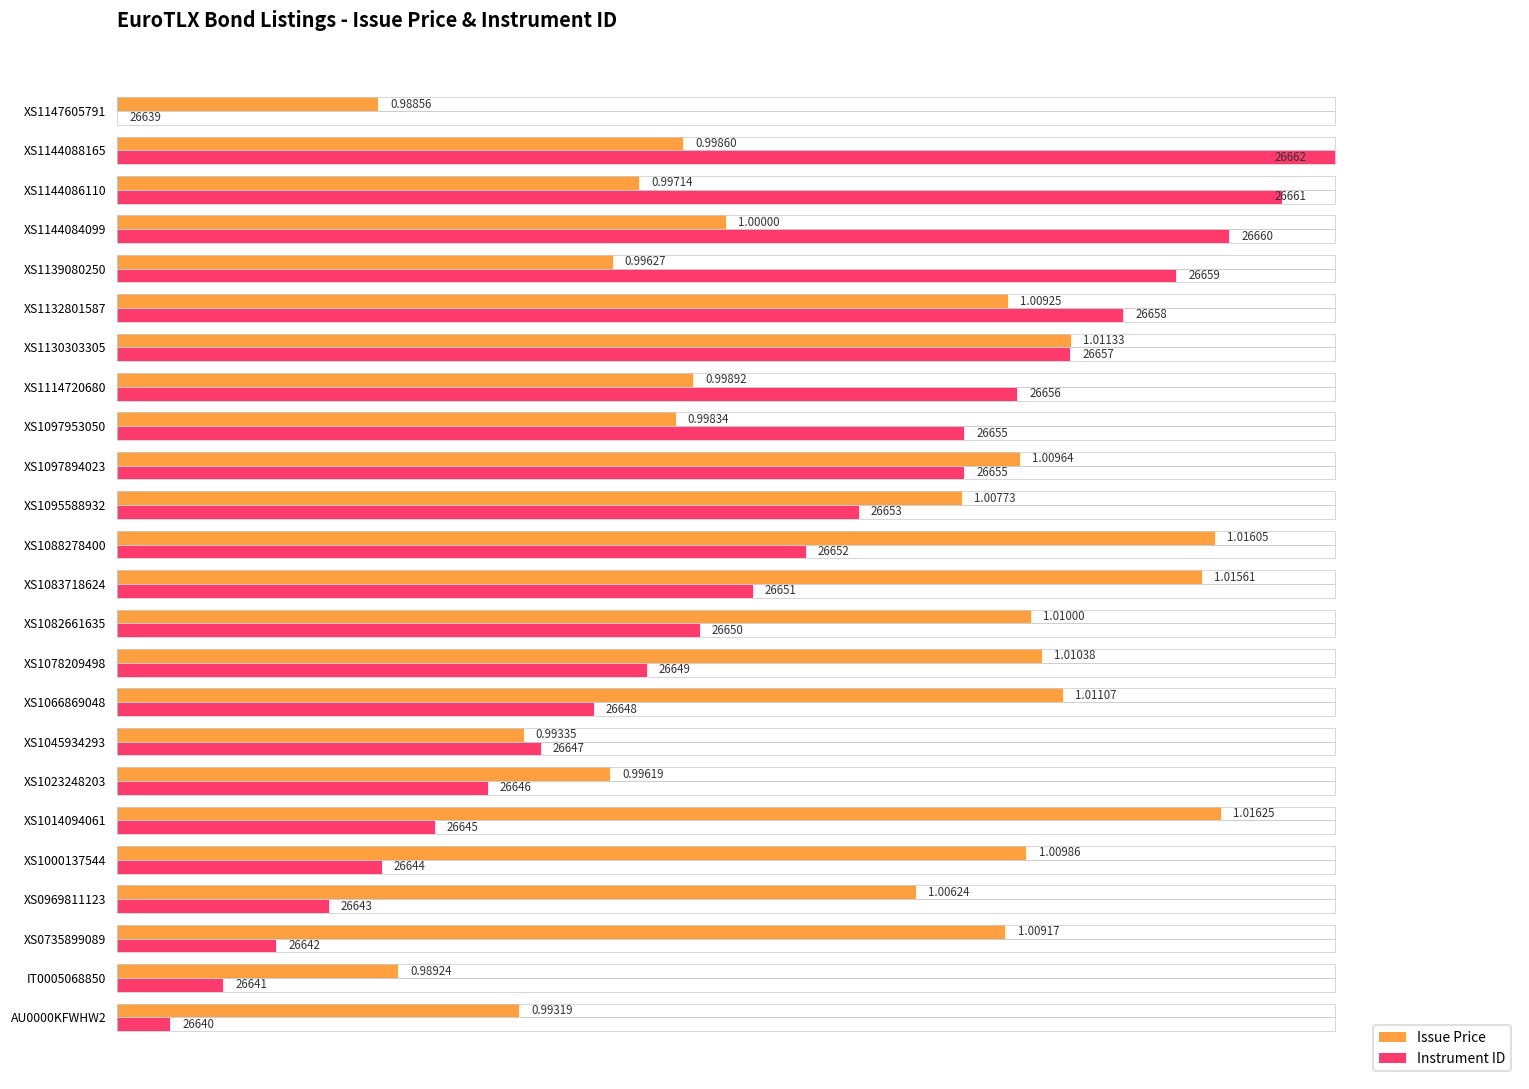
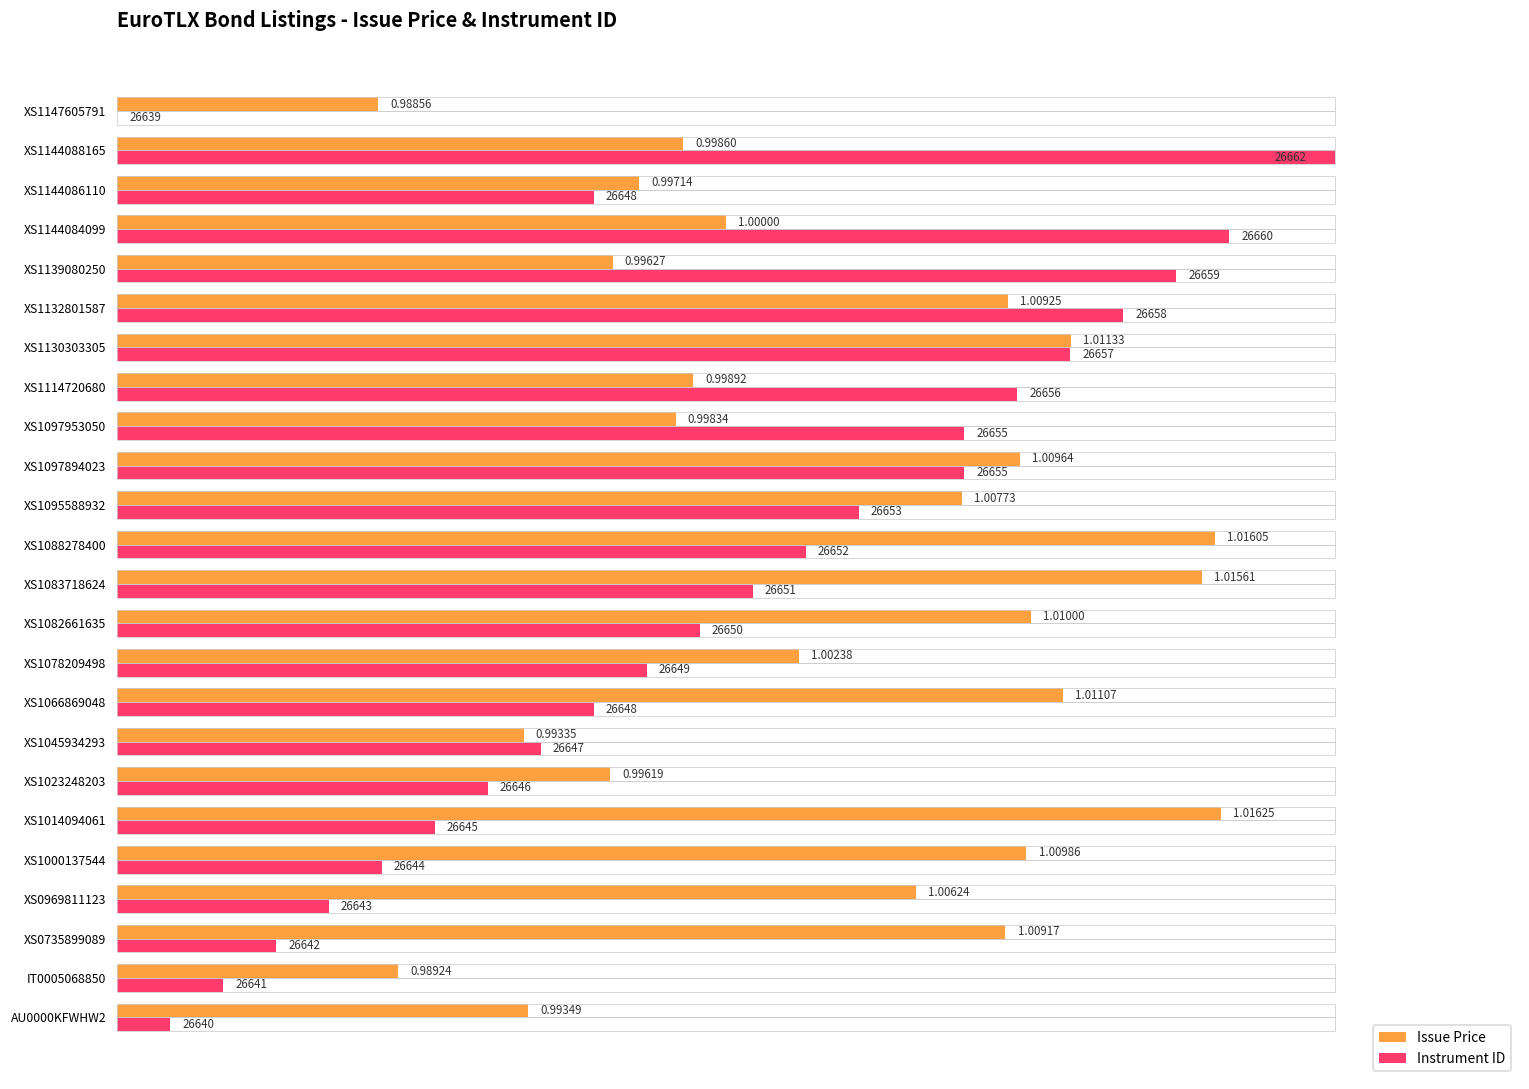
Instrument ID, XS1144086110: 26661 -> 26648
Issue Price, XS1078209498: 1.01038 -> 1.00238
Issue Price, AU0000KFWHW2: 0.99319 -> 0.99349
